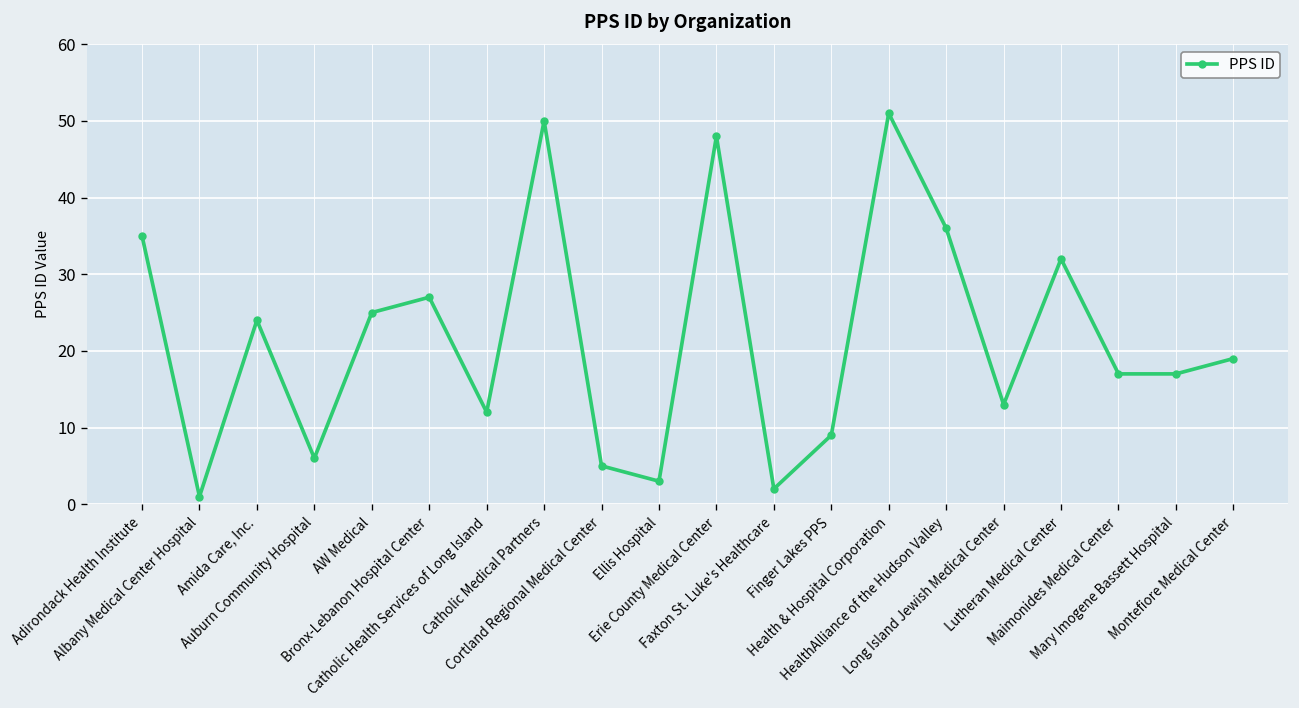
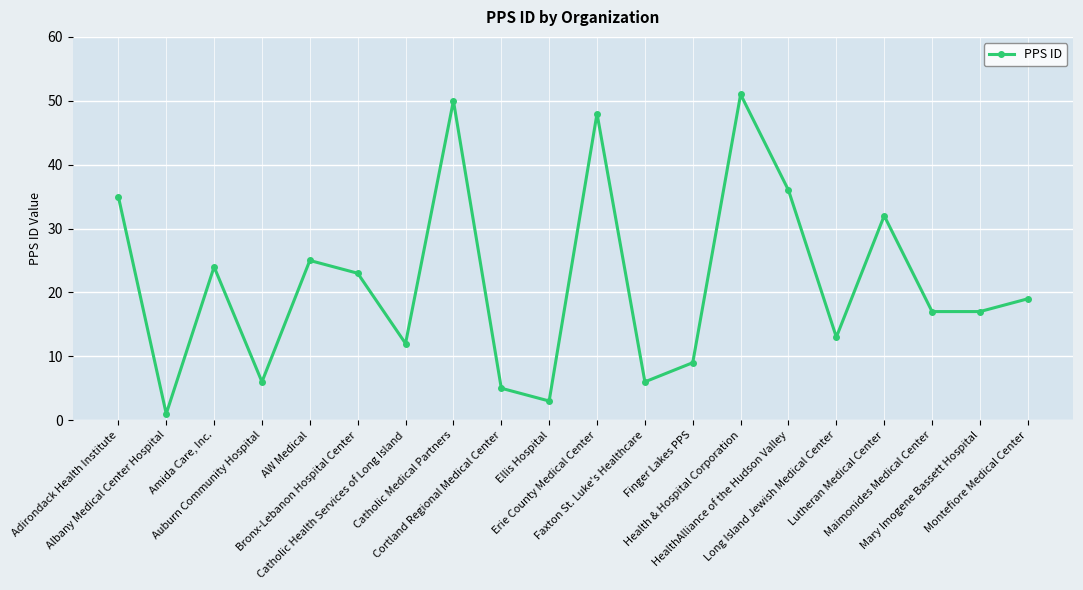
Bronx-Lebanon Hospital Center: 27 -> 23
Faxton St. Luke's Healthcare: 2 -> 6
